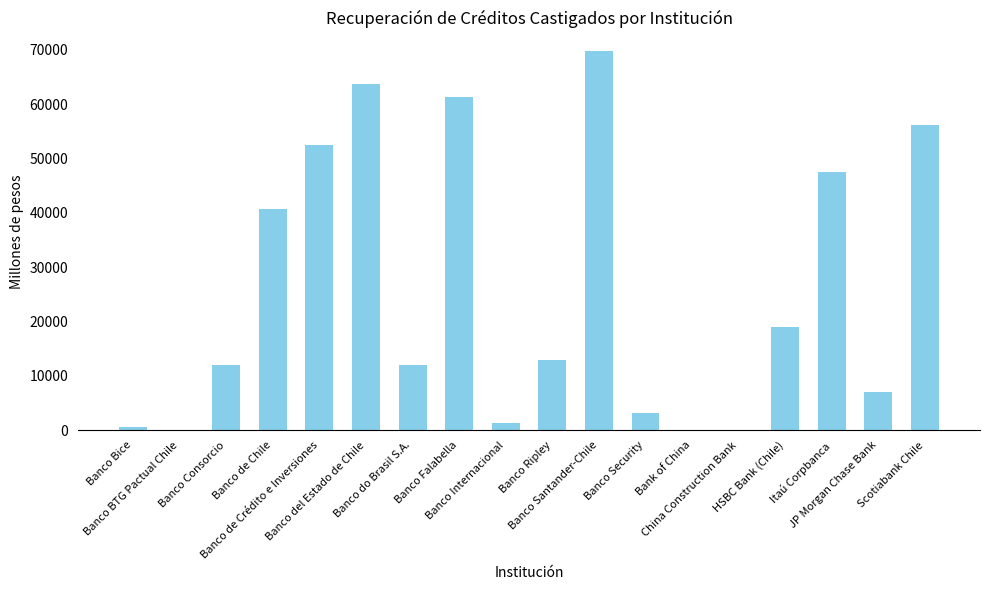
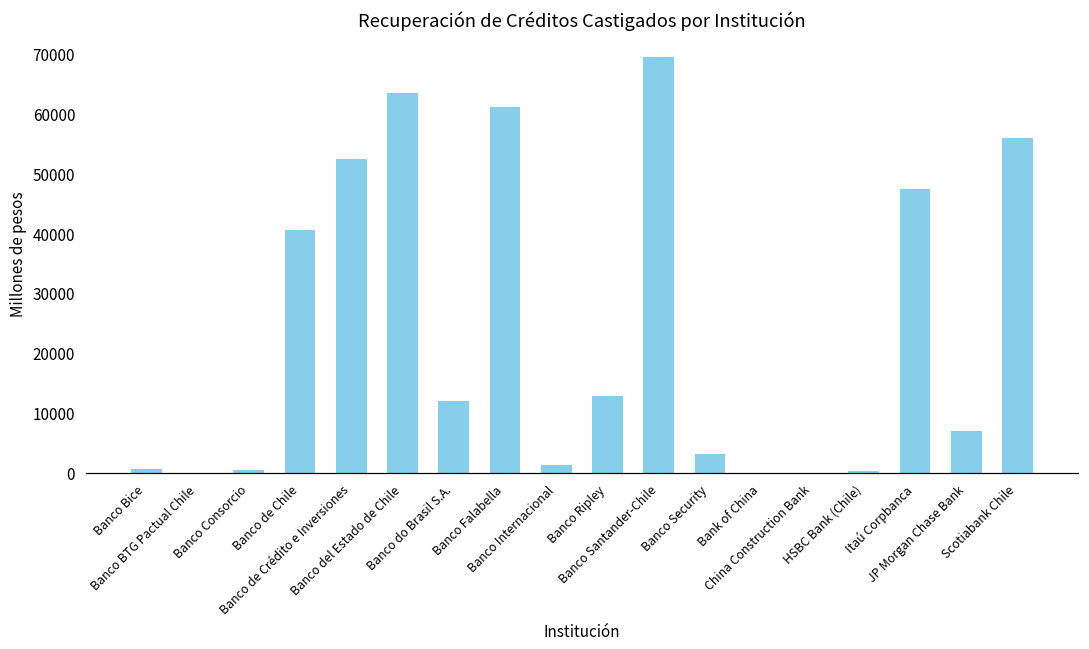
Banco Consorcio: 12000 -> 1000
HSBC Bank (Chile): 19000 -> 0
